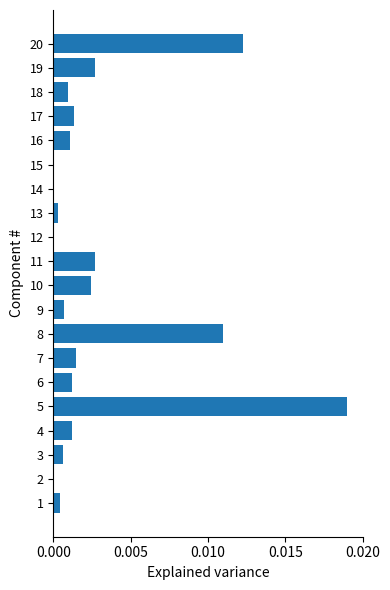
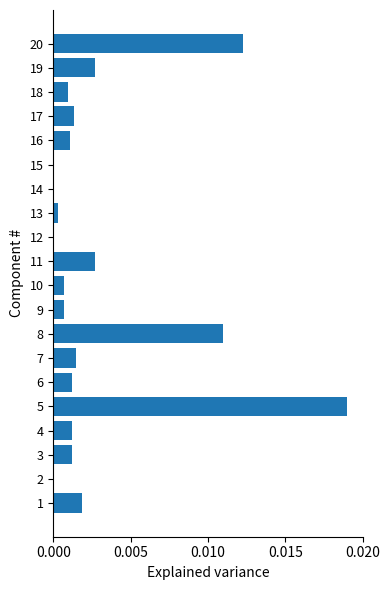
10: 0.0024 -> 0.0007
3: 0.0006 -> 0.0012
1: 0.0005 -> 0.0019
